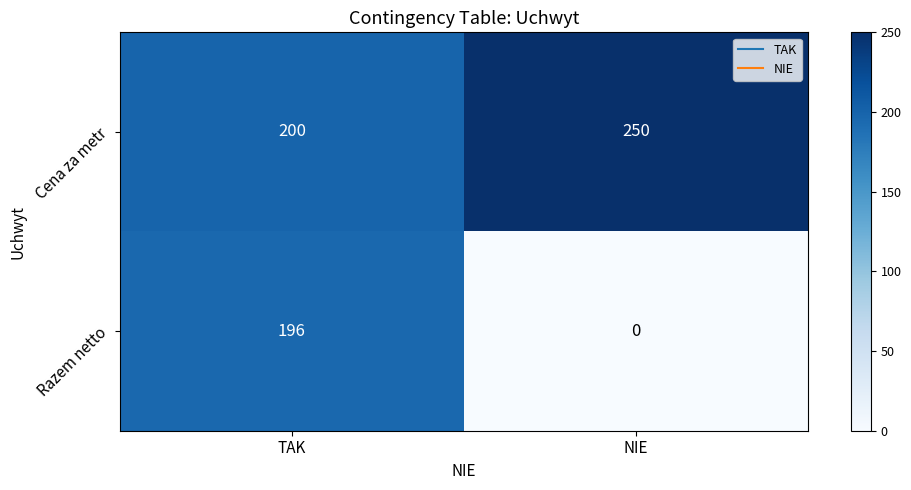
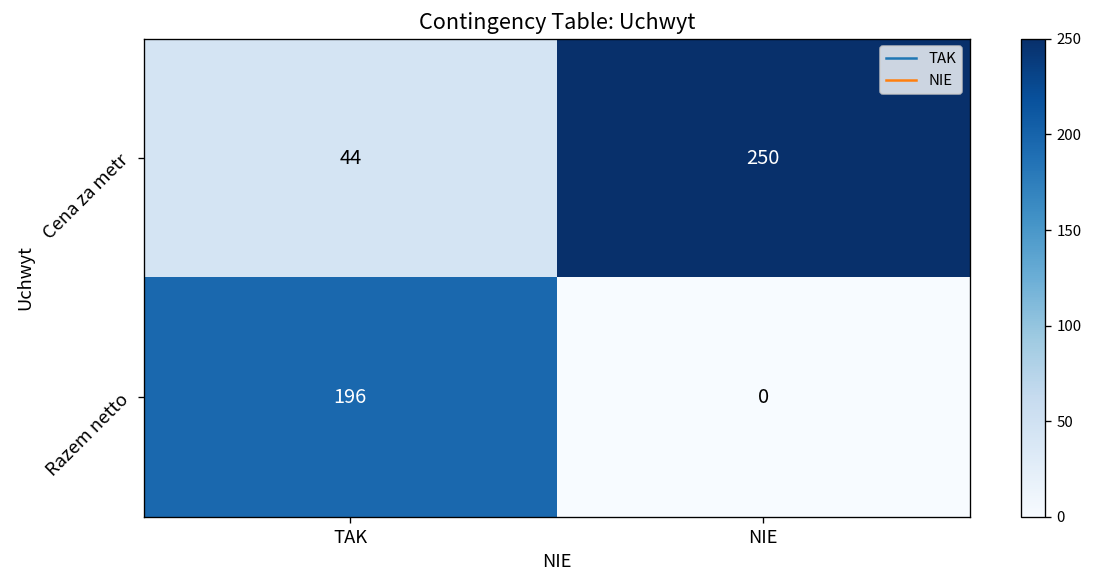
Cena za metr, TAK: 200 -> 44
